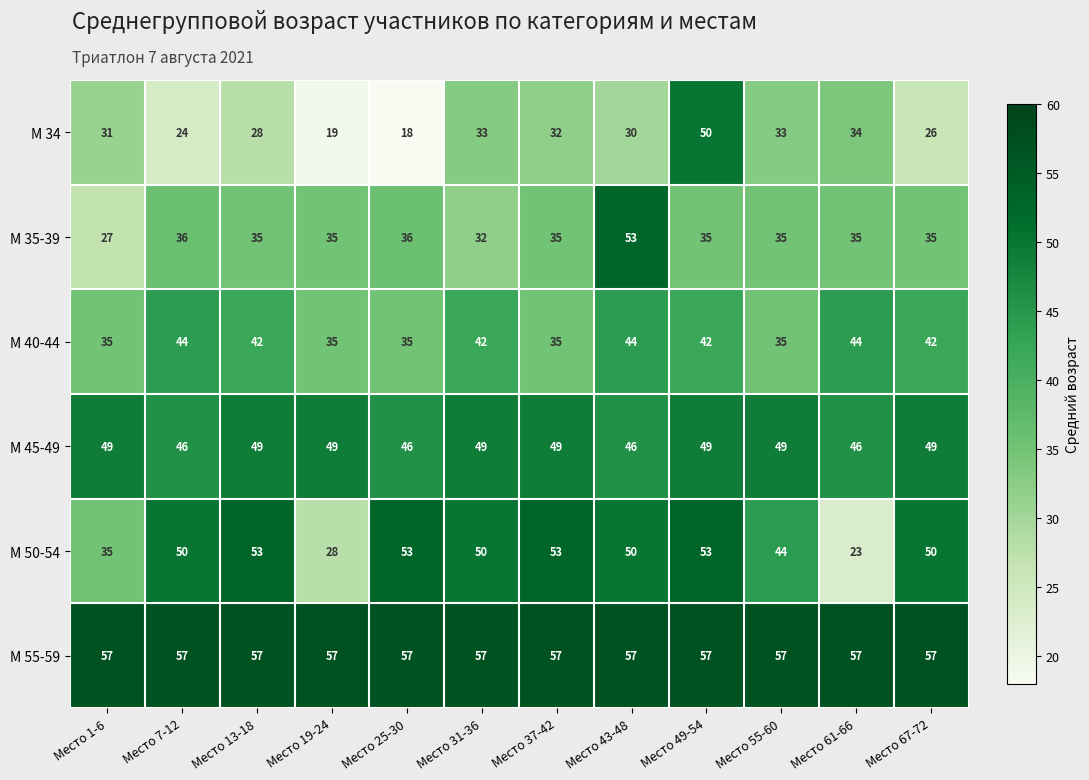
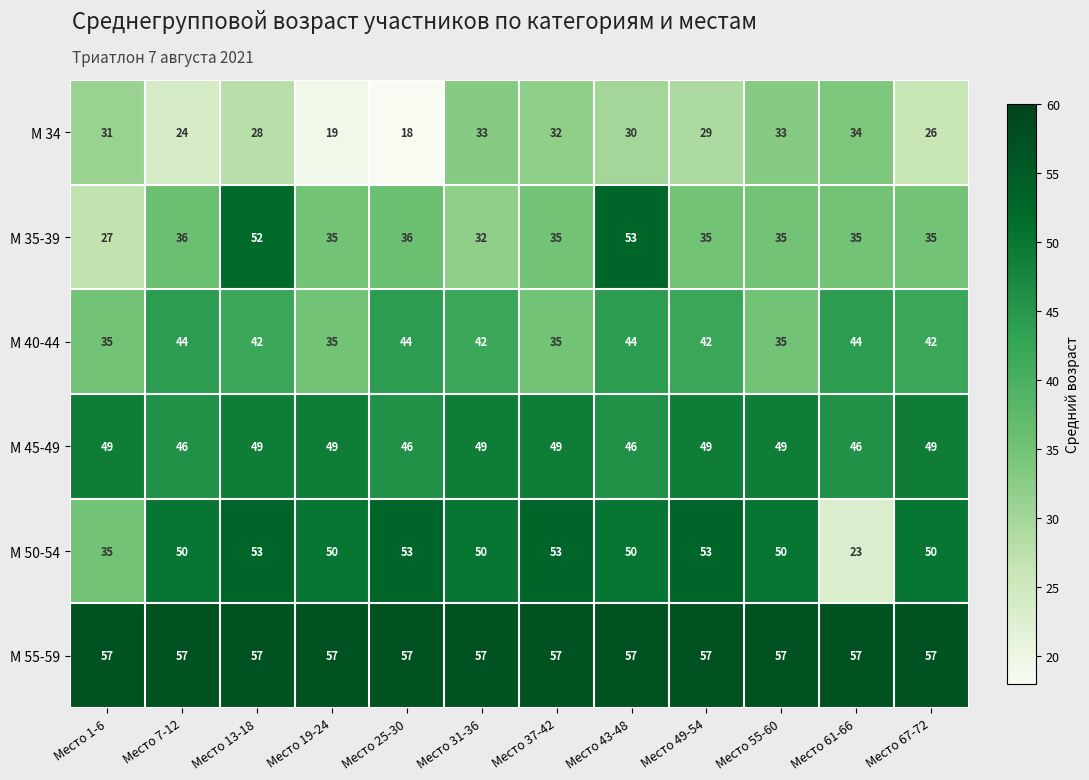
М 34, Место 49-54: 50 -> 29
М 35-39, Место 13-18: 35 -> 52
М 40-44, Место 25-30: 35 -> 44
М 50-54, Место 19-24: 28 -> 50
М 50-54, Место 55-60: 44 -> 50
